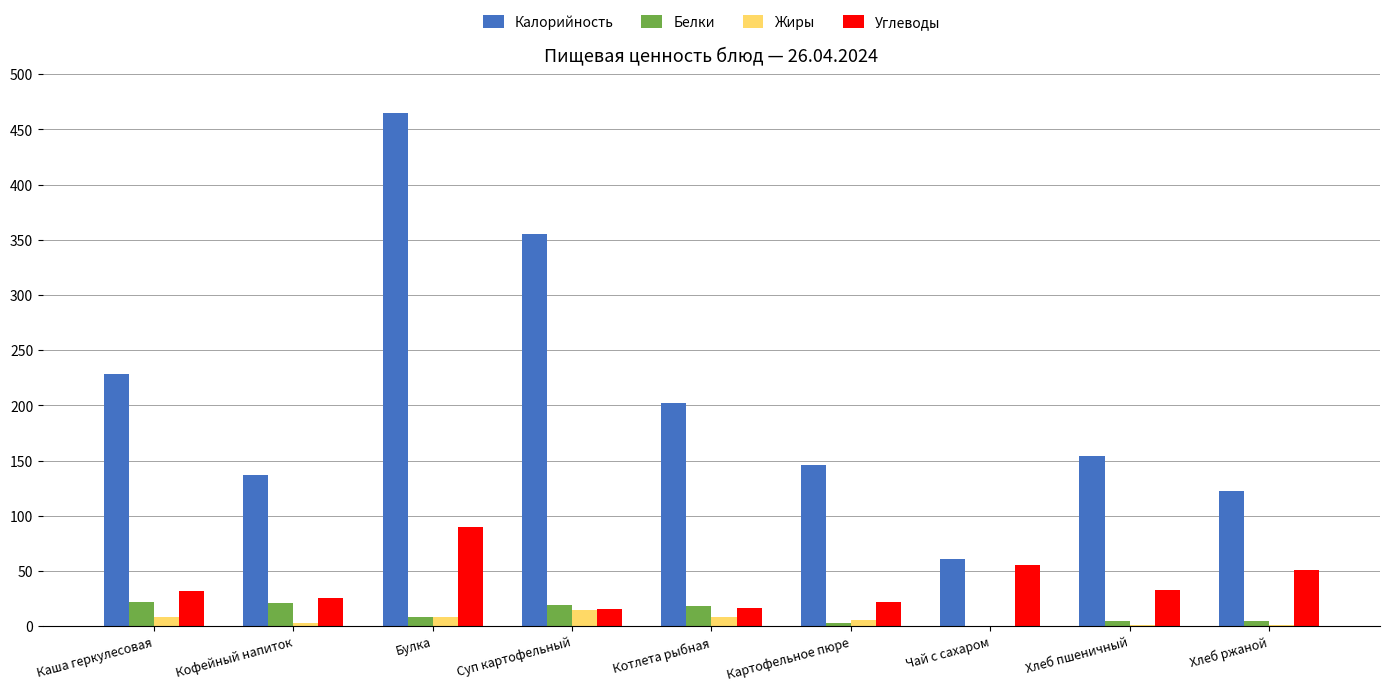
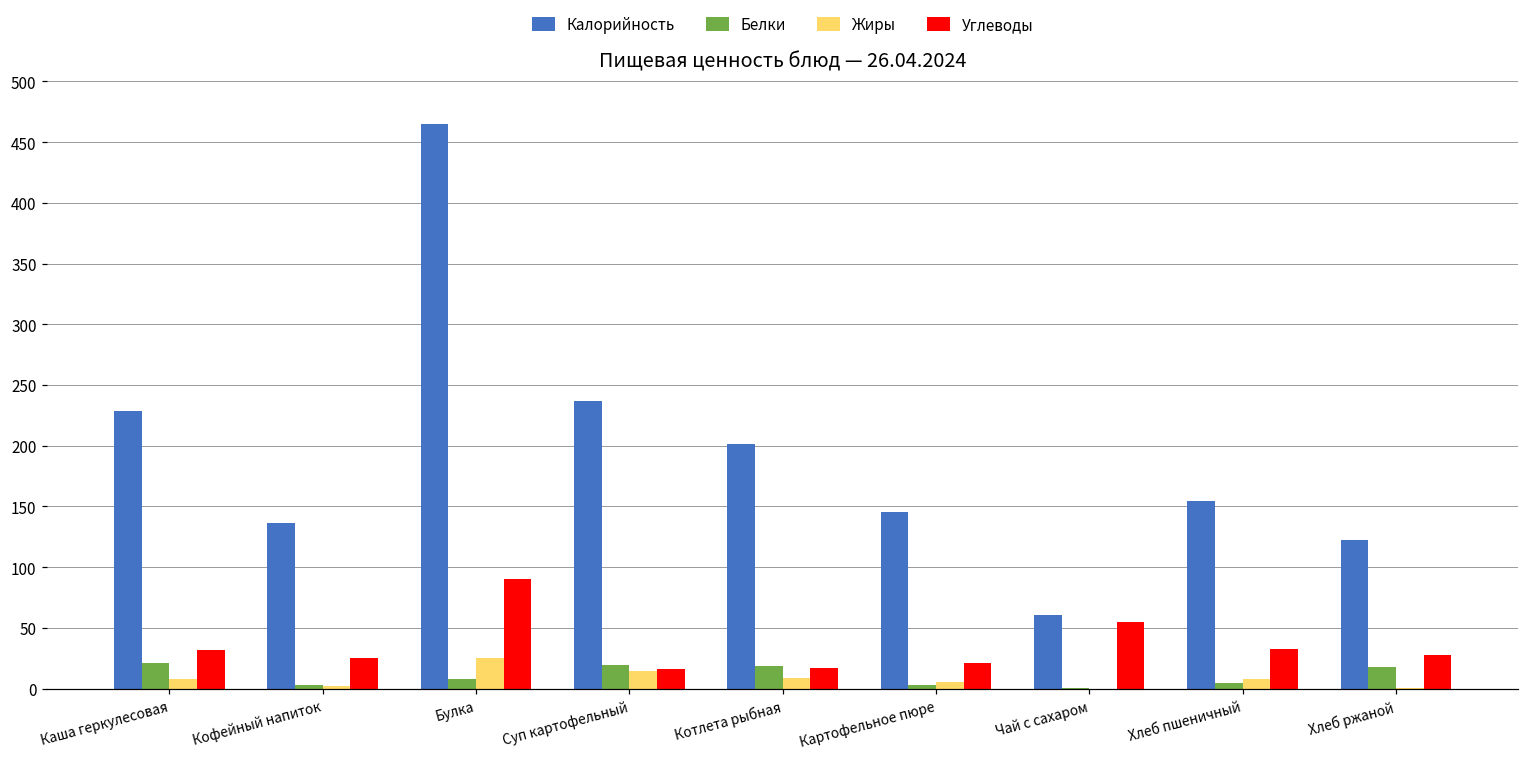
Белки, Кофейный напиток: 21 -> 3
Жиры, Булка: 8 -> 26
Калорийность, Суп картофельный: 355 -> 237
Жиры, Хлеб пшеничный: 1 -> 8
Белки, Хлеб ржаной: 4 -> 17
Углеводы, Хлеб ржаной: 51 -> 28
